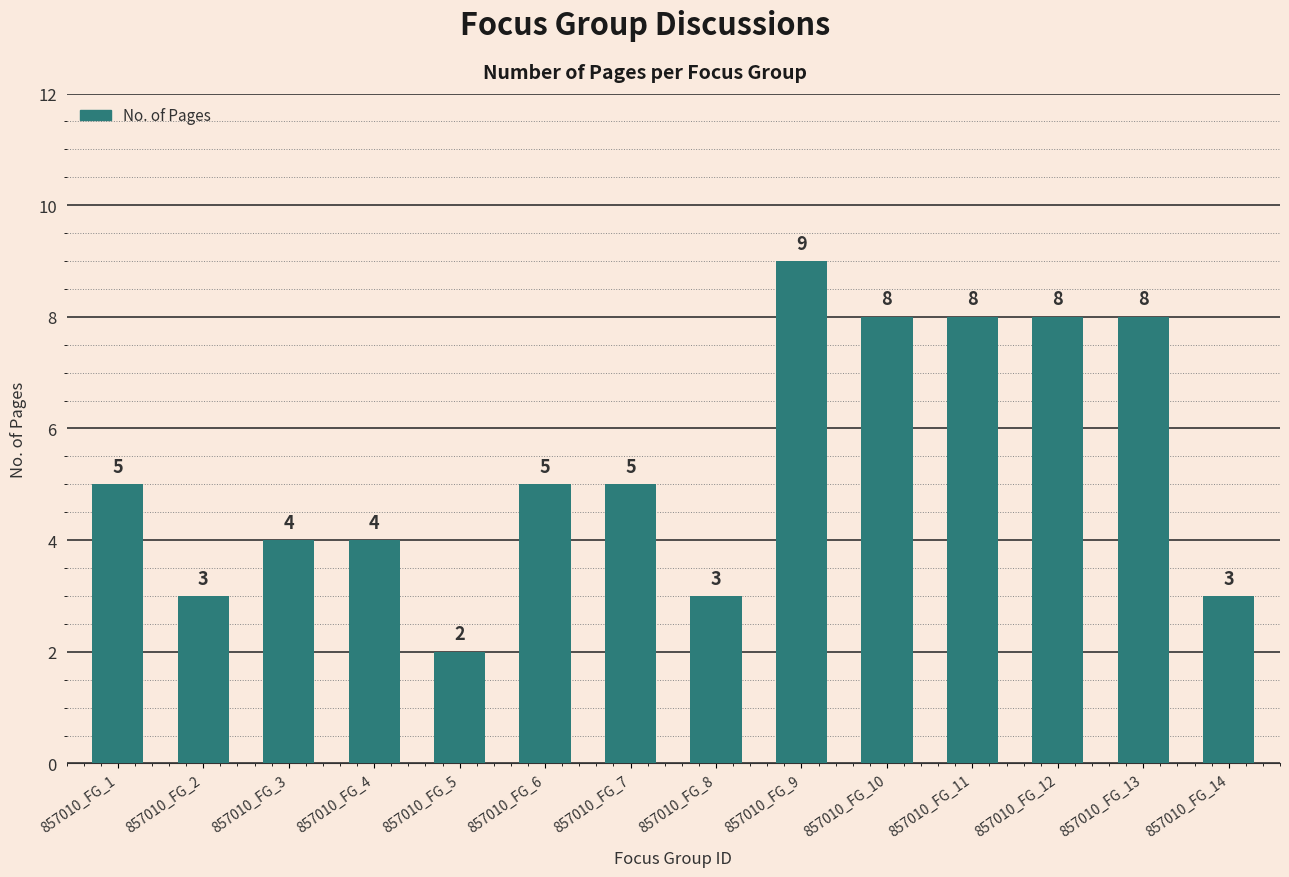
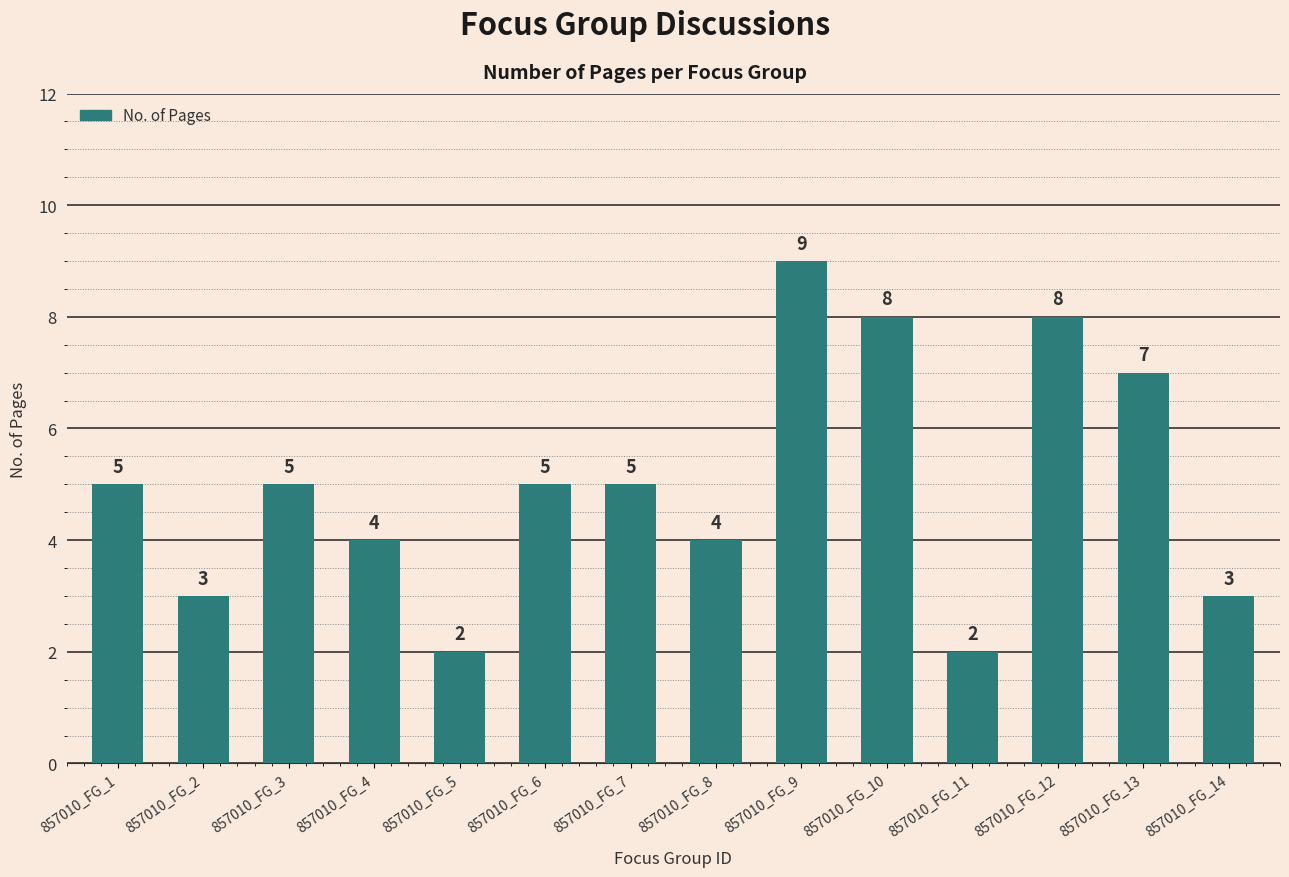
857010_FG_3: 4 -> 5
857010_FG_8: 3 -> 4
857010_FG_11: 8 -> 2
857010_FG_13: 8 -> 7
